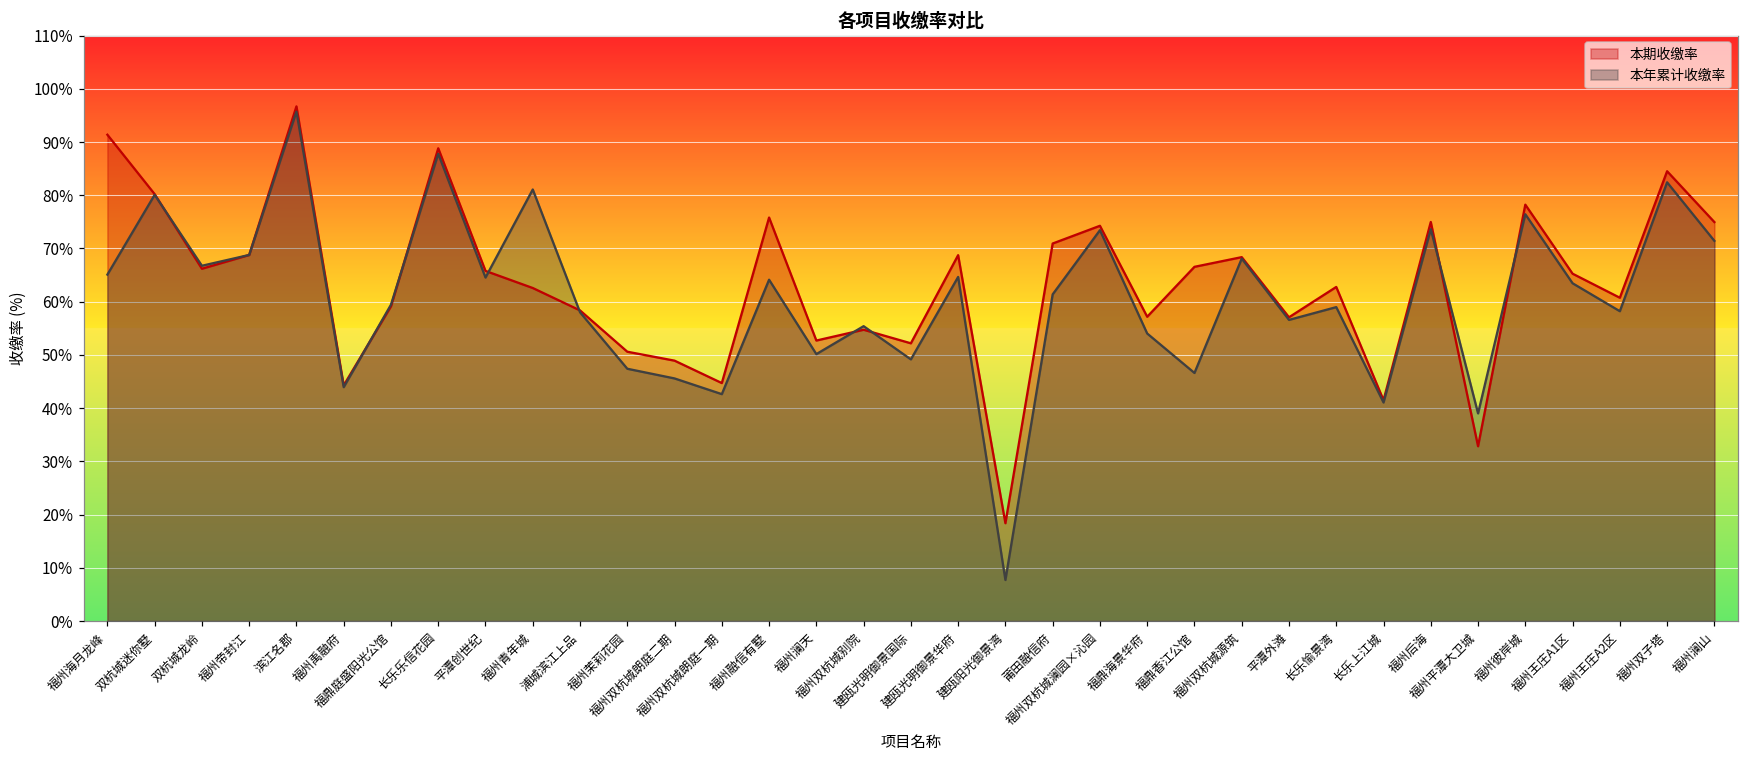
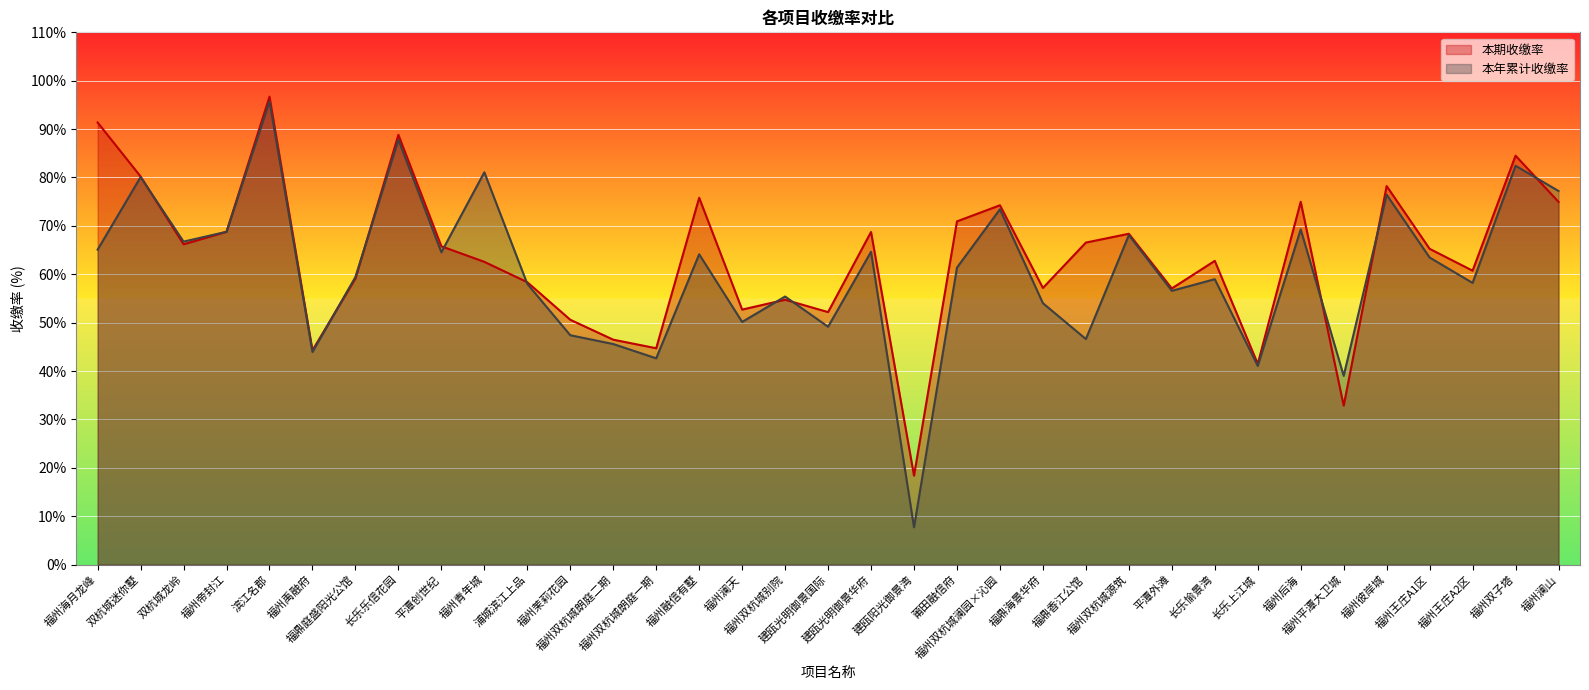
本期收缴率, 福州双杭城朗庭二期: 49% -> 46%
本年累计收缴率, 福州后海: 74% -> 69%
本年累计收缴率, 福州澜山: 71% -> 77%
